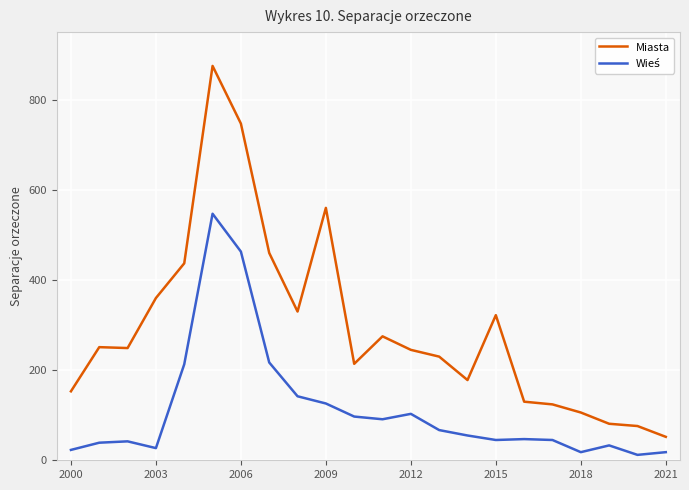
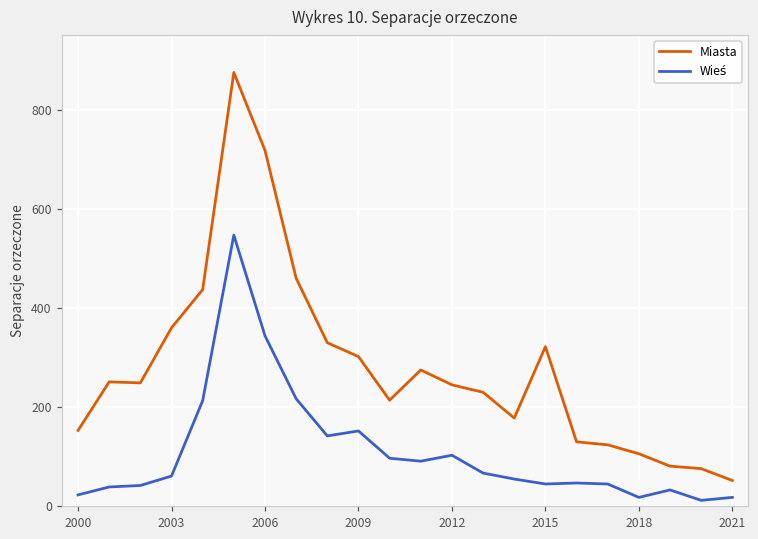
Wieś, 2003: 30 -> 60
Miasta, 2006: 750 -> 720
Wieś, 2006: 460 -> 340
Miasta, 2009: 560 -> 300
Wieś, 2009: 130 -> 150
